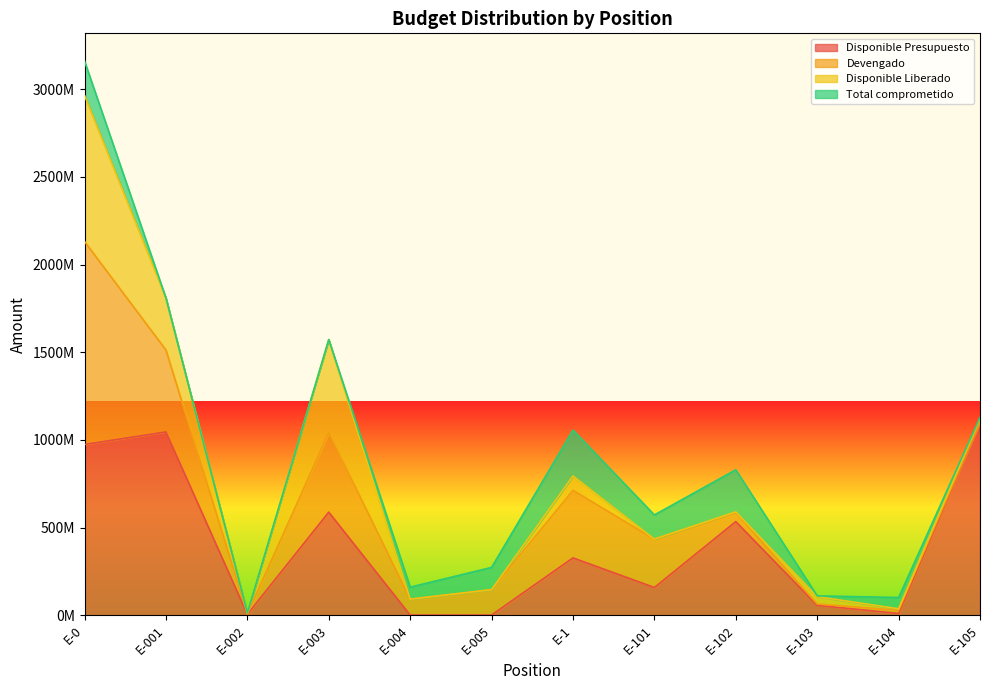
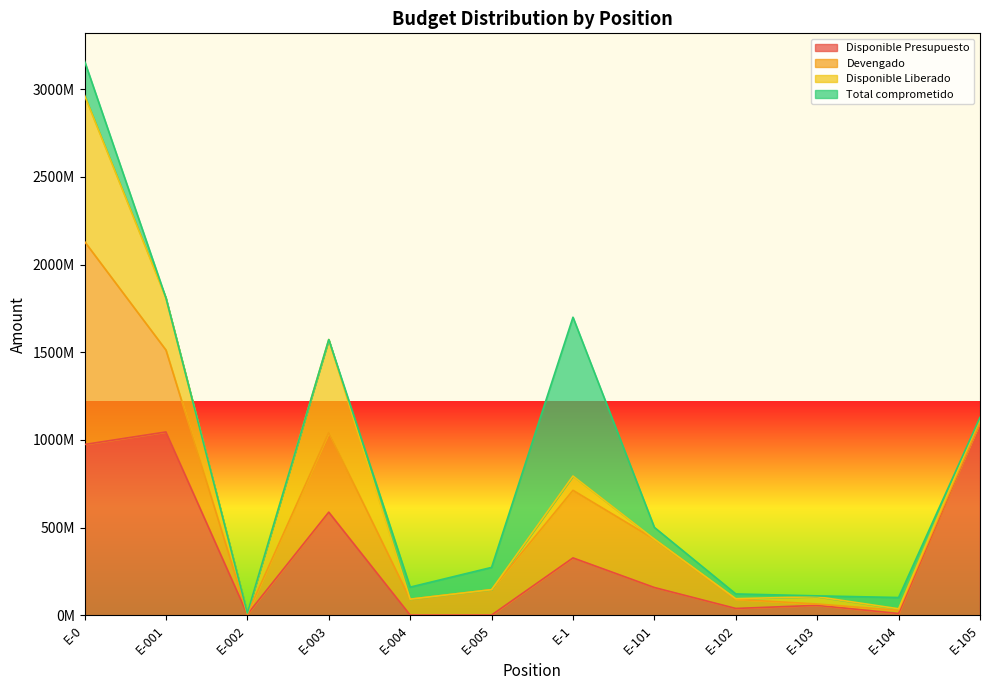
Total comprometido, E-1: 260000000 -> 910000000
Total comprometido, E-101: 140000000 -> 70000000
Disponible Presupuesto, E-102: 530000000 -> 40000000
Total comprometido, E-102: 240000000 -> 30000000
